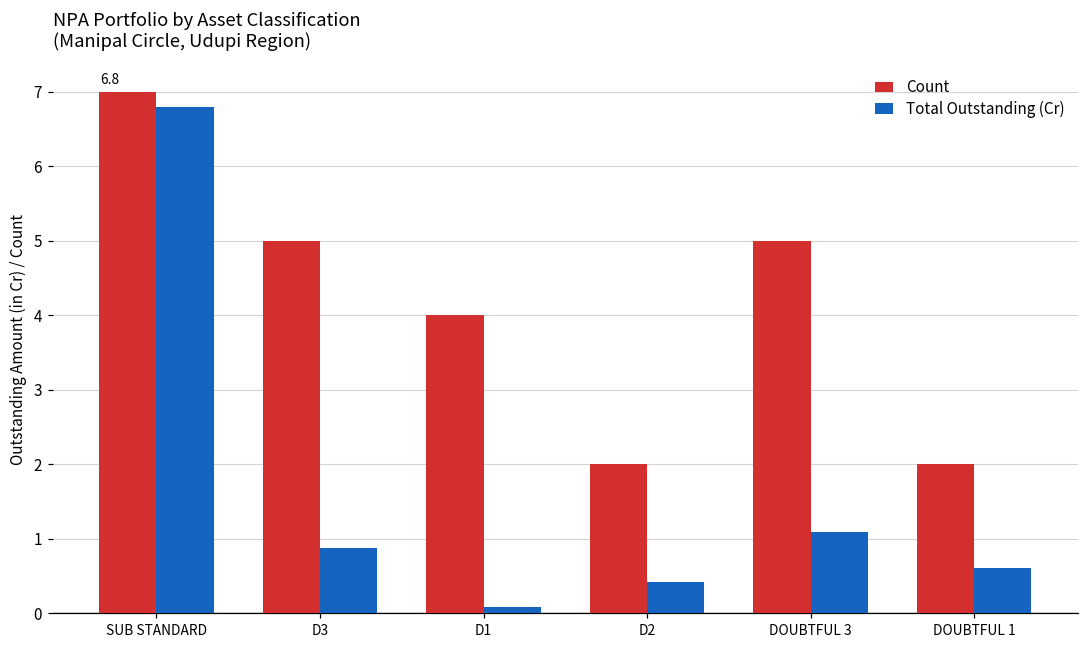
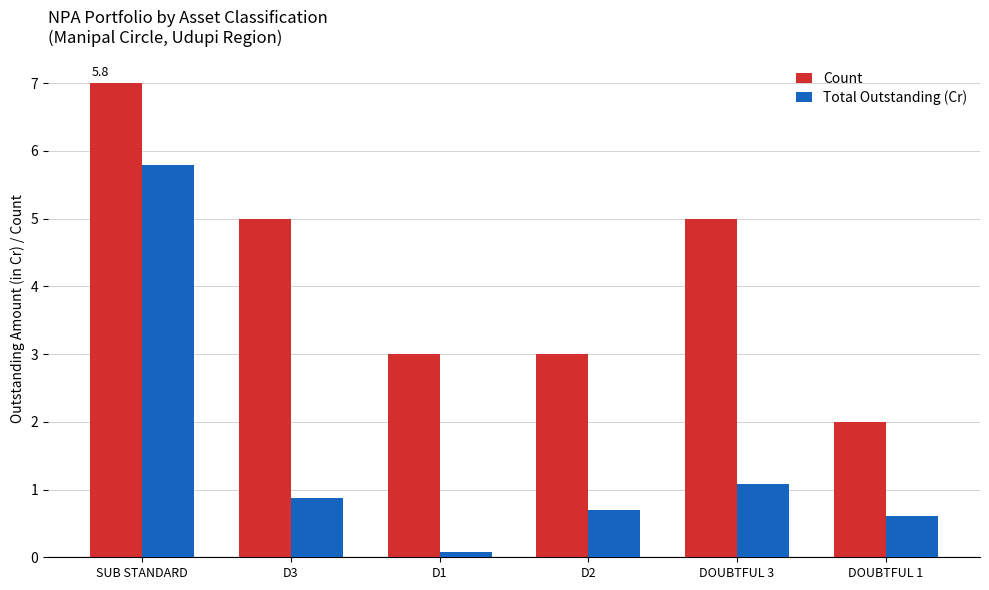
Total Outstanding (Cr), SUB STANDARD: 6.8 -> 5.8
Count, D1: 4 -> 3
Count, D2: 2 -> 3
Total Outstanding (Cr), D2: 0.4 -> 0.7
